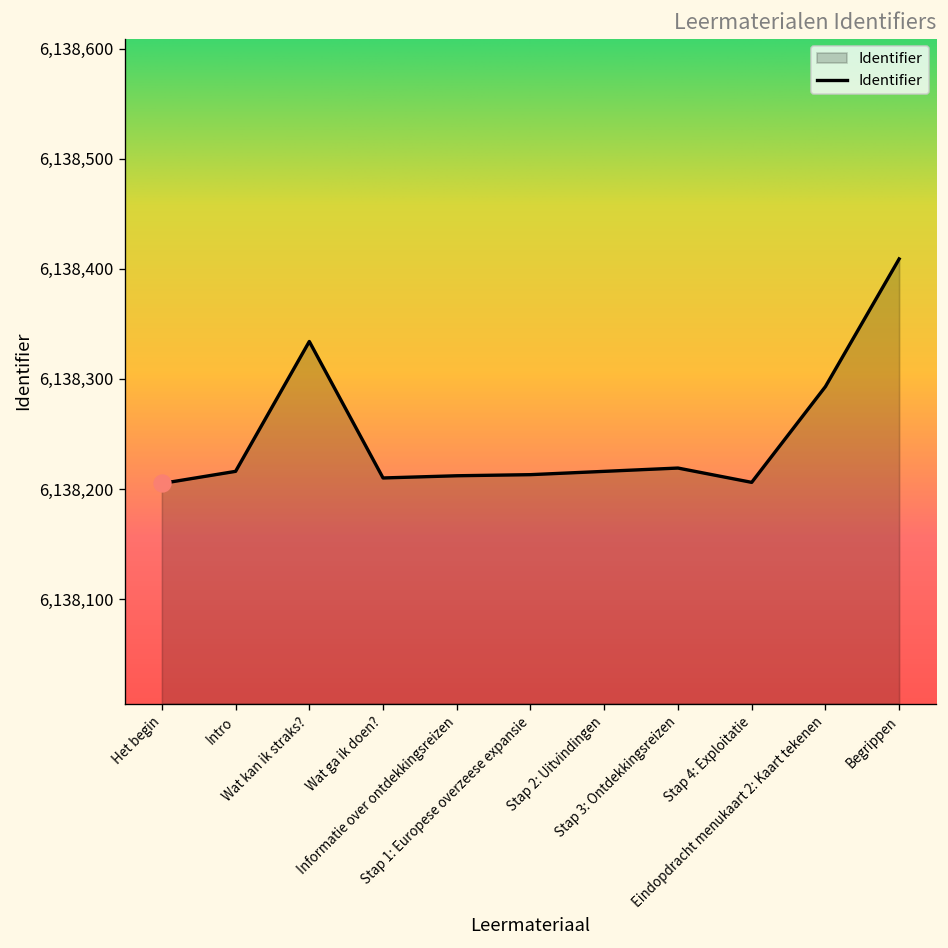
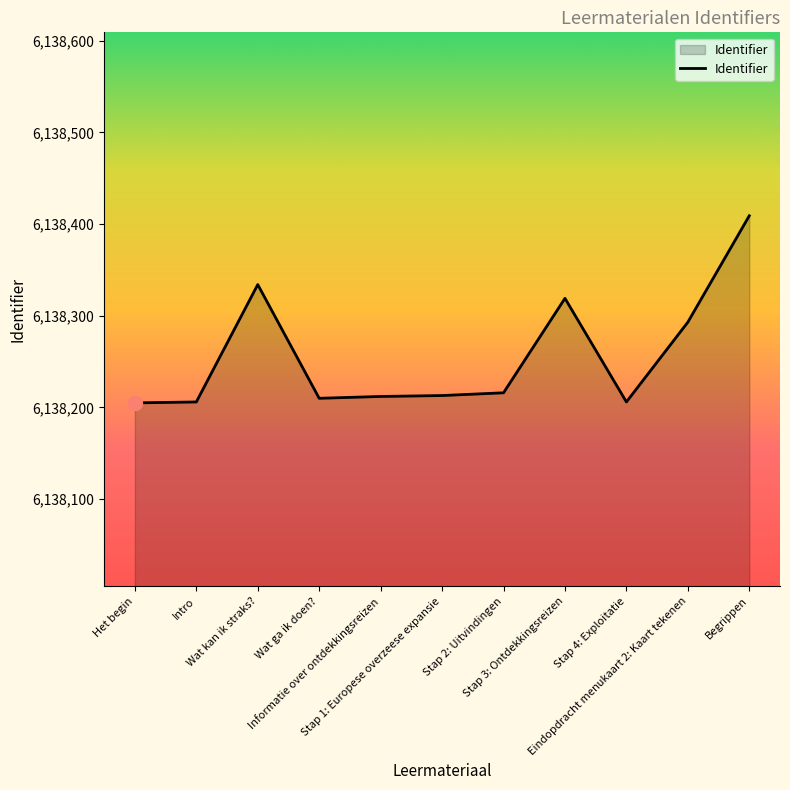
Identifier, Intro: 6,138,220 -> 6,138,210
Identifier, Stap 3: Ontdekkingsreizen: 6,138,220 -> 6,138,320
